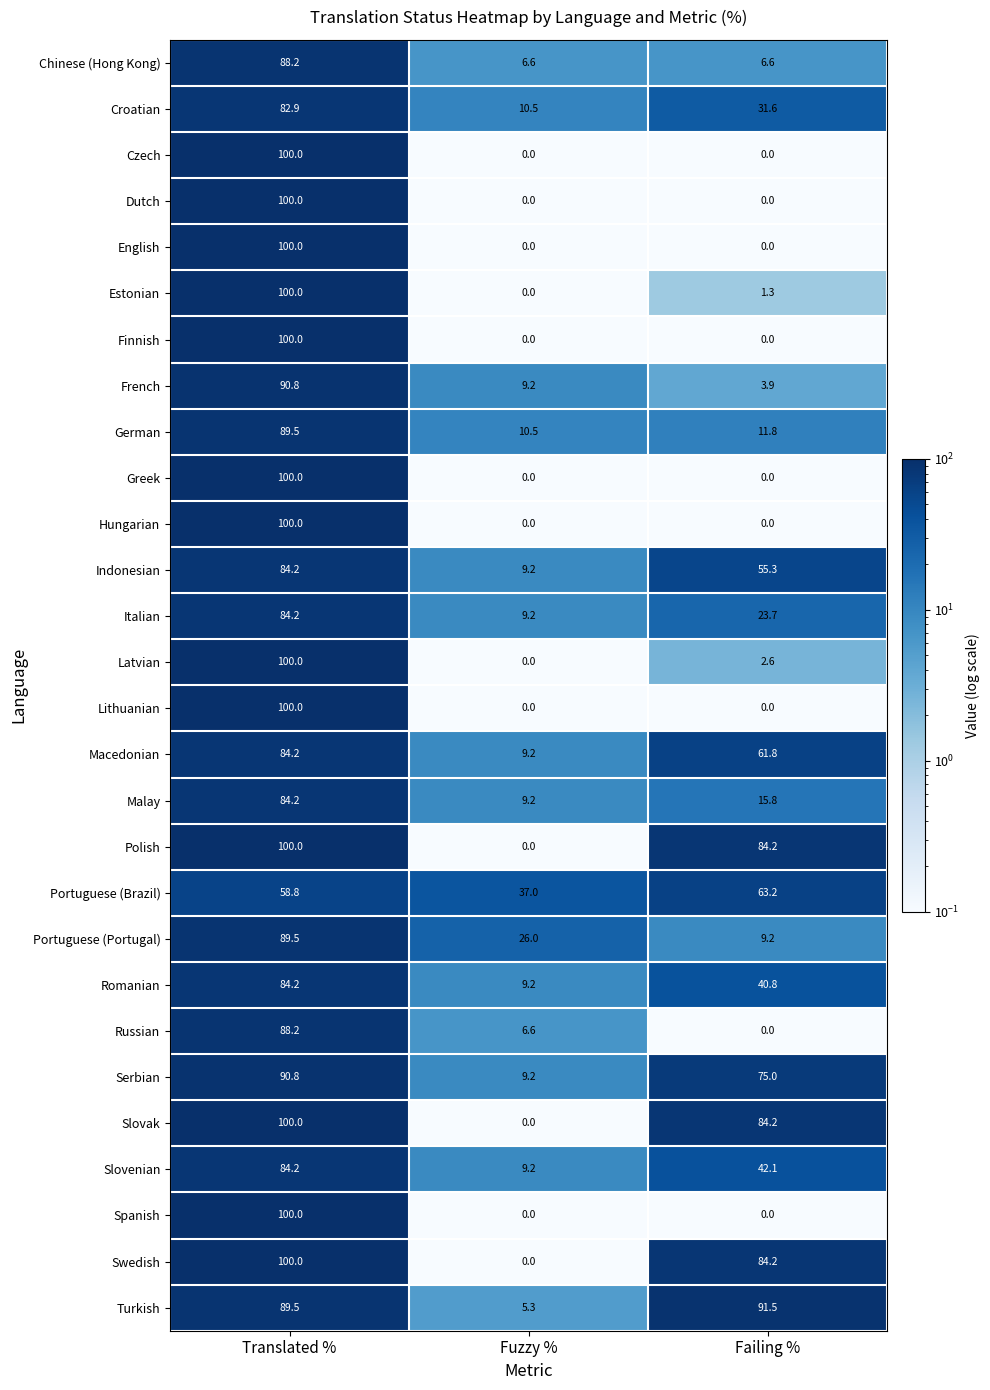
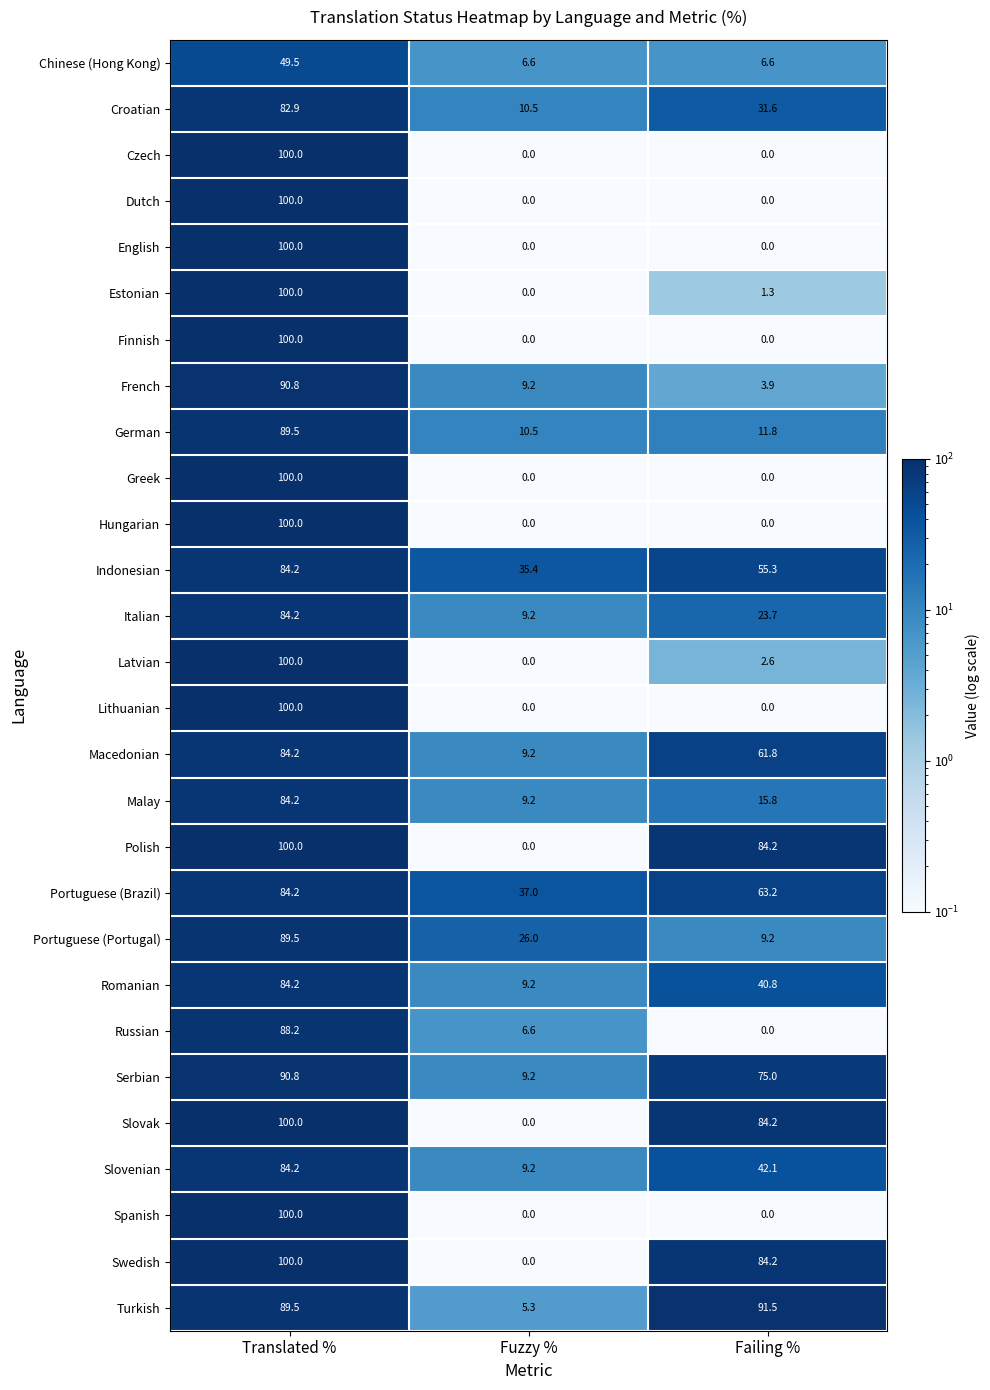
Chinese (Hong Kong), Translated %: 88.2 -> 49.5
Indonesian, Fuzzy %: 9.2 -> 35.4
Portuguese (Brazil), Translated %: 58.8 -> 84.2
